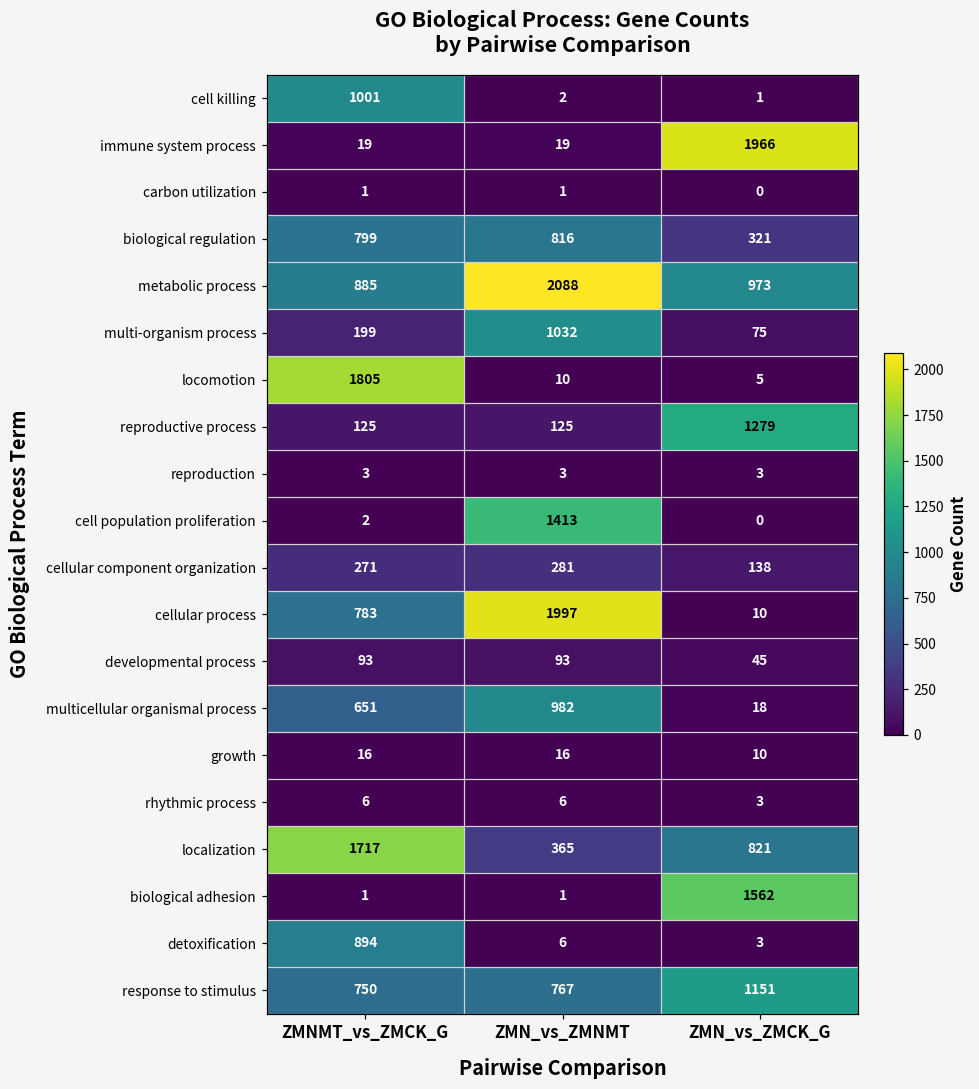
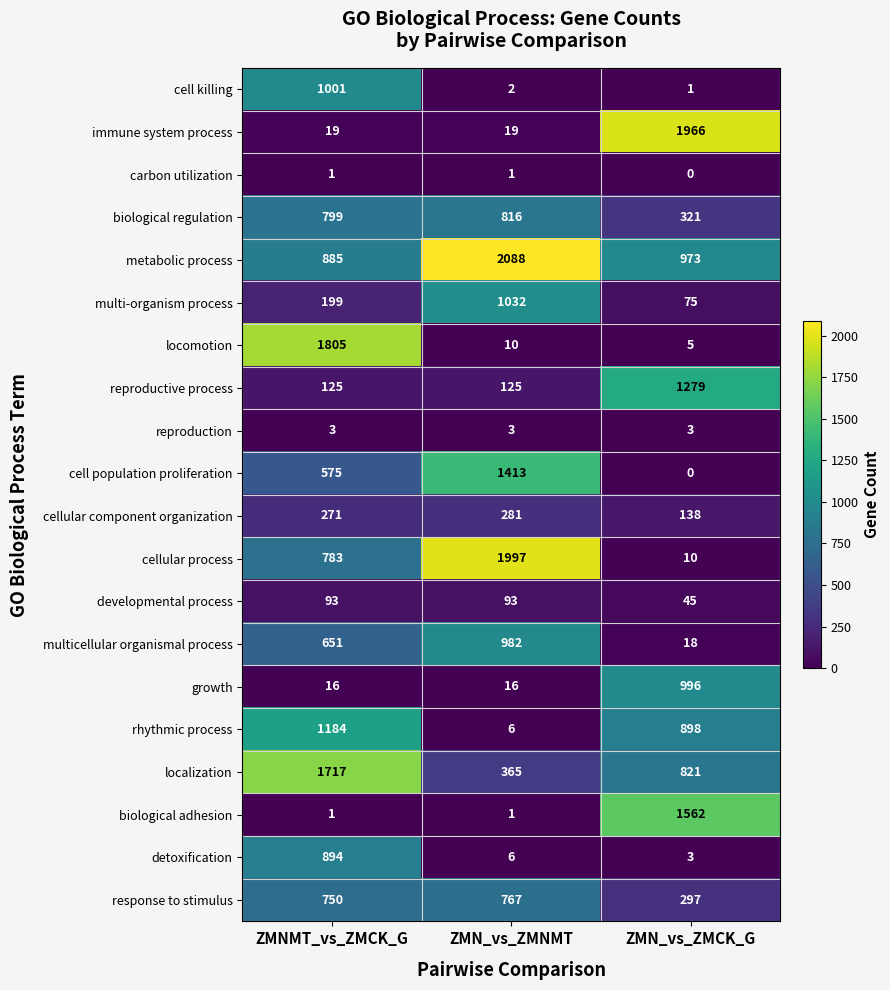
cell population proliferation, ZMNMT_vs_ZMCK_G: 2 -> 575
growth, ZMN_vs_ZMCK_G: 10 -> 996
rhythmic process, ZMNMT_vs_ZMCK_G: 6 -> 1184
rhythmic process, ZMN_vs_ZMCK_G: 3 -> 898
response to stimulus, ZMN_vs_ZMCK_G: 1151 -> 297
